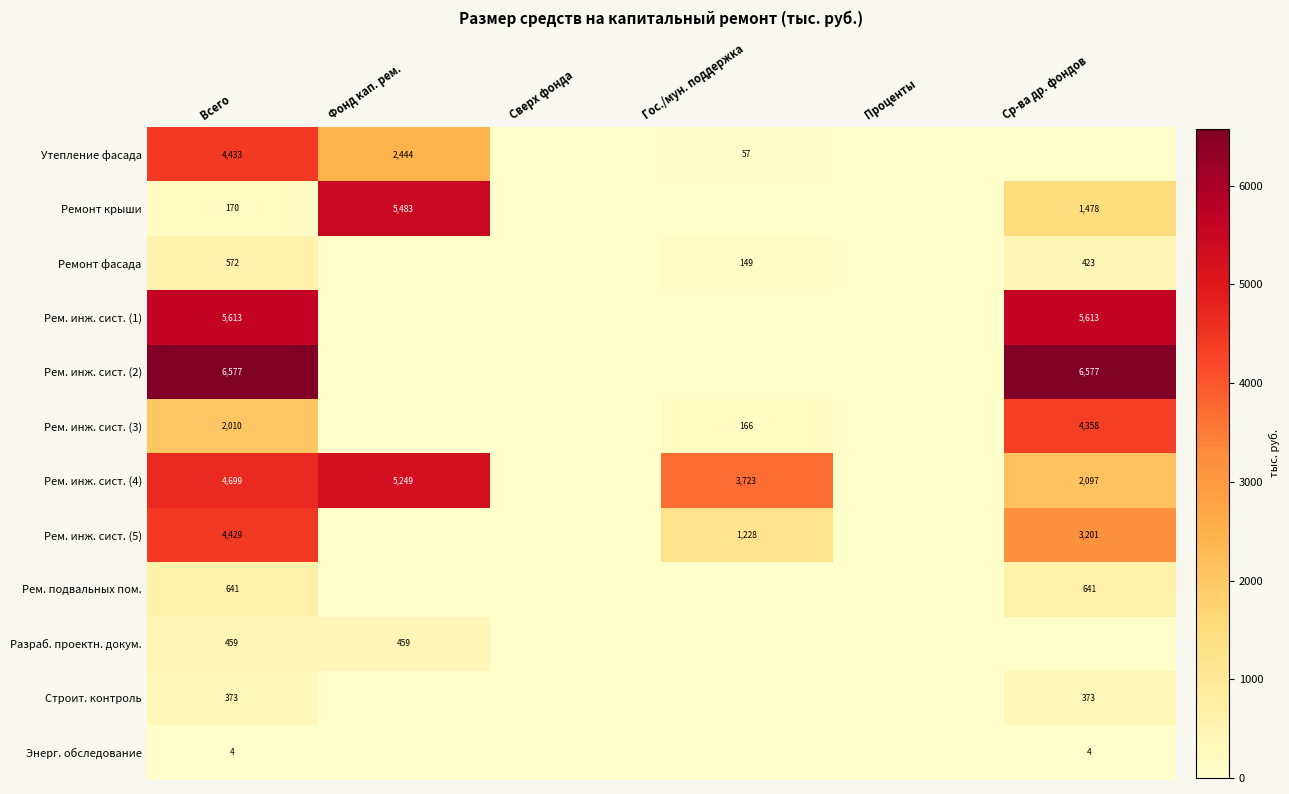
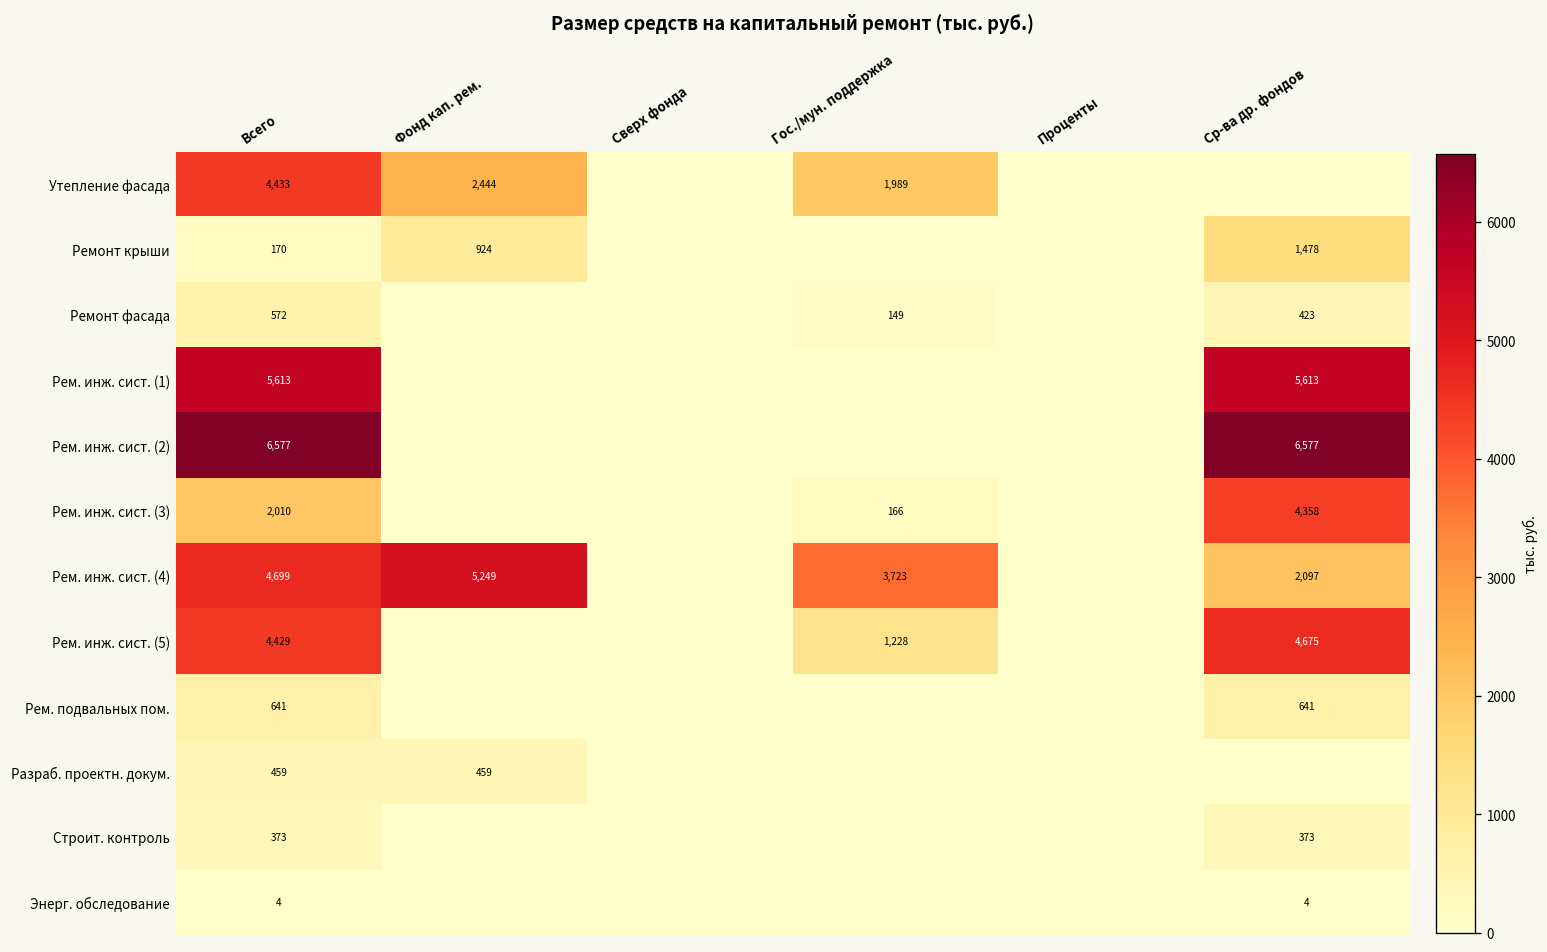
Утепление фасада, Гос./мун. поддержка: 57 -> 1,989
Ремонт крыши, Фонд кап. рем.: 5,483 -> 924
Рем. инж. сист. (5), Ср-ва др. фондов: 3,201 -> 4,675
